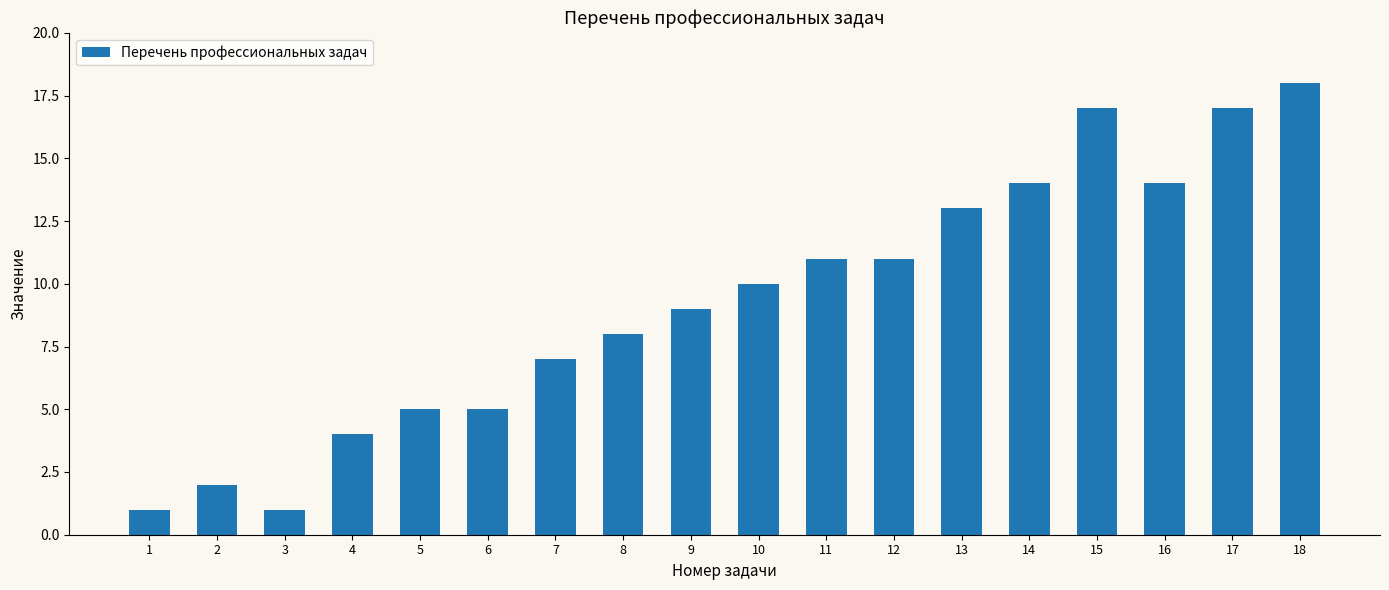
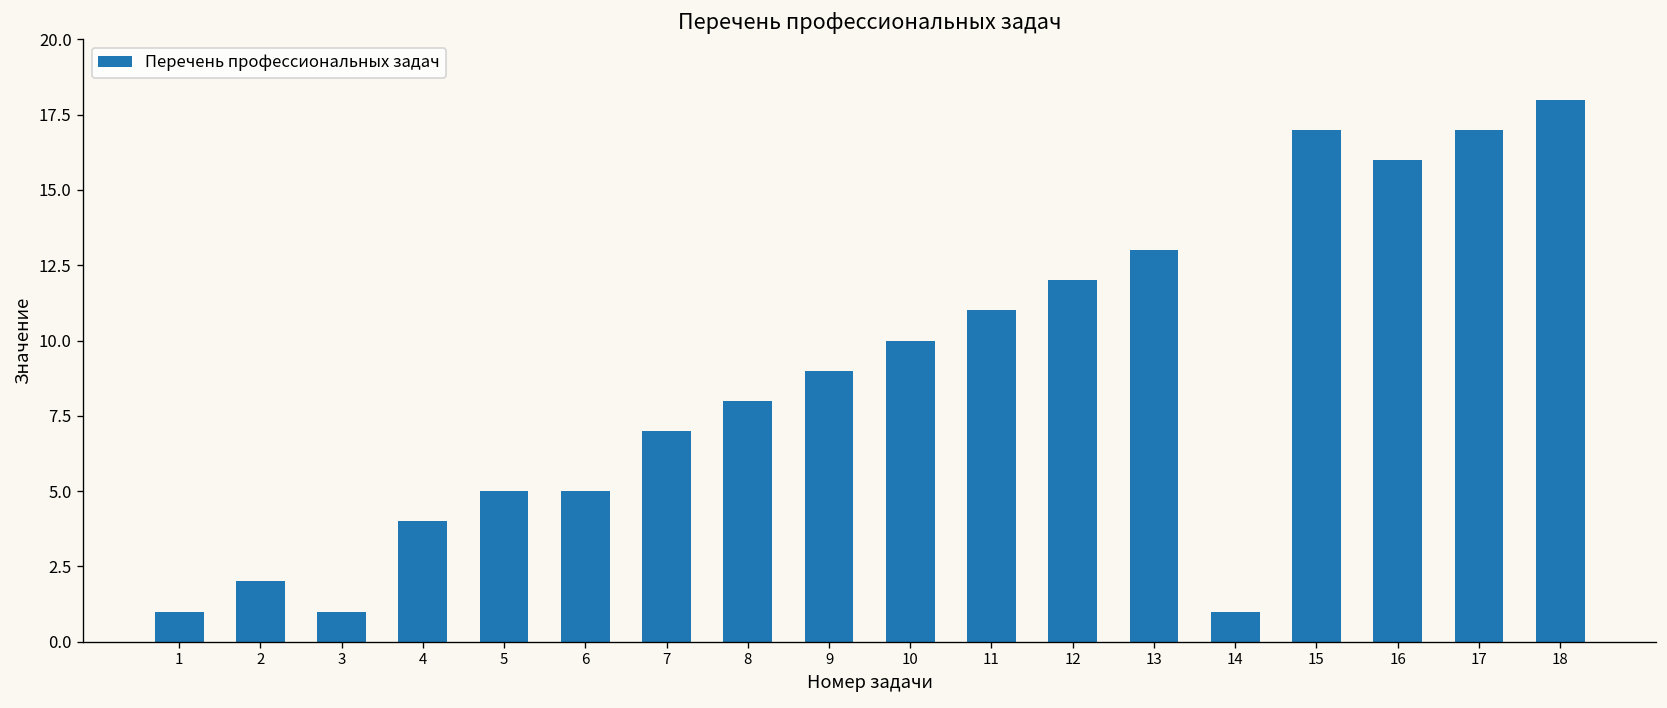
12: 11 -> 12
14: 14 -> 1
16: 14 -> 16
